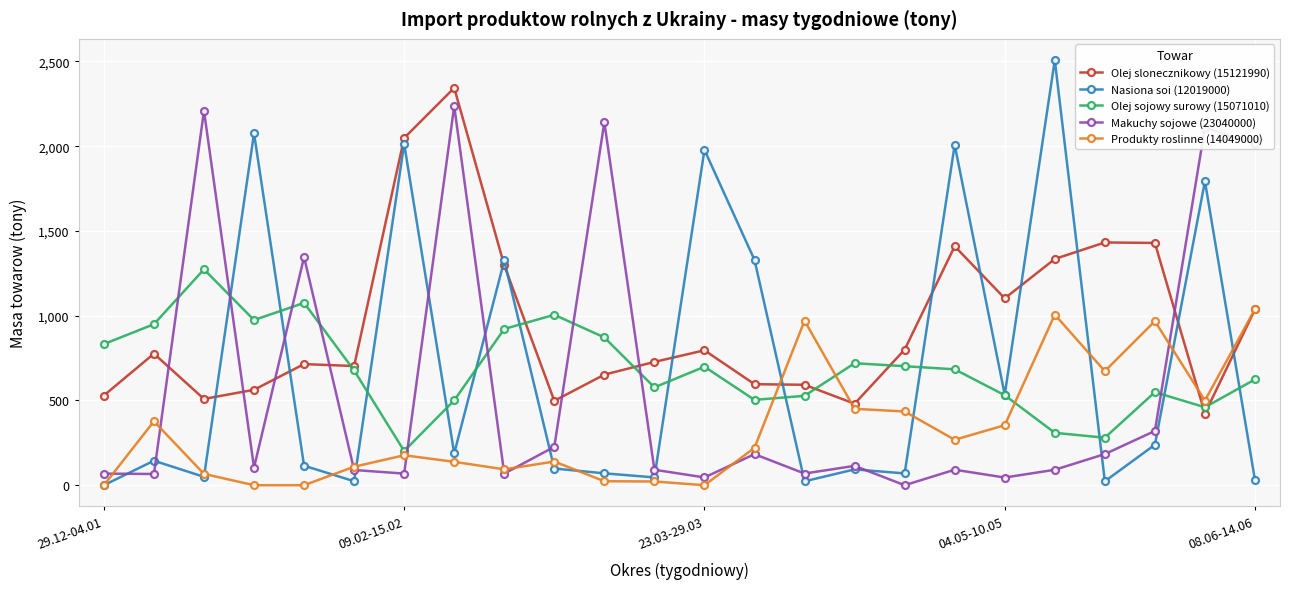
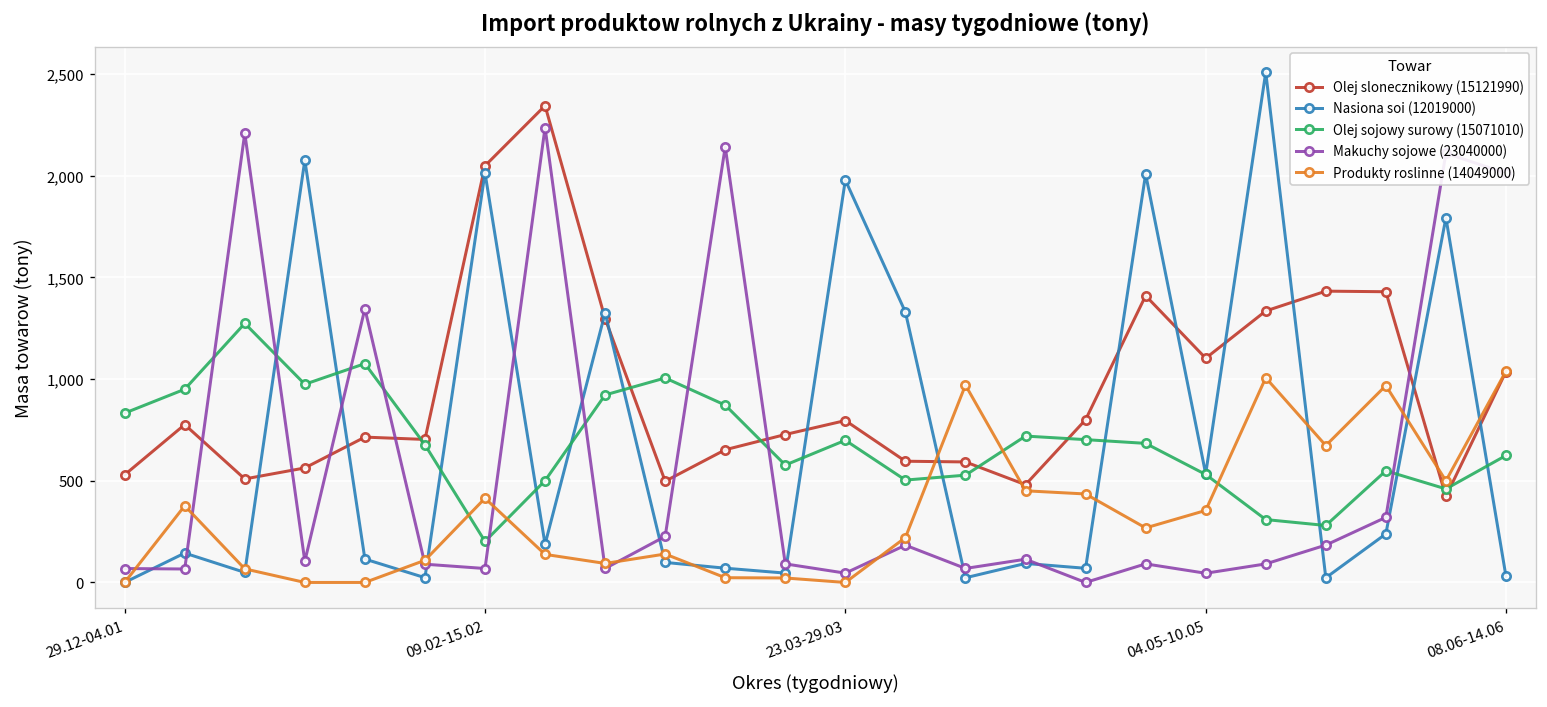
Produkty roslinne (14049000), 09.02-15.02: 180 -> 410
